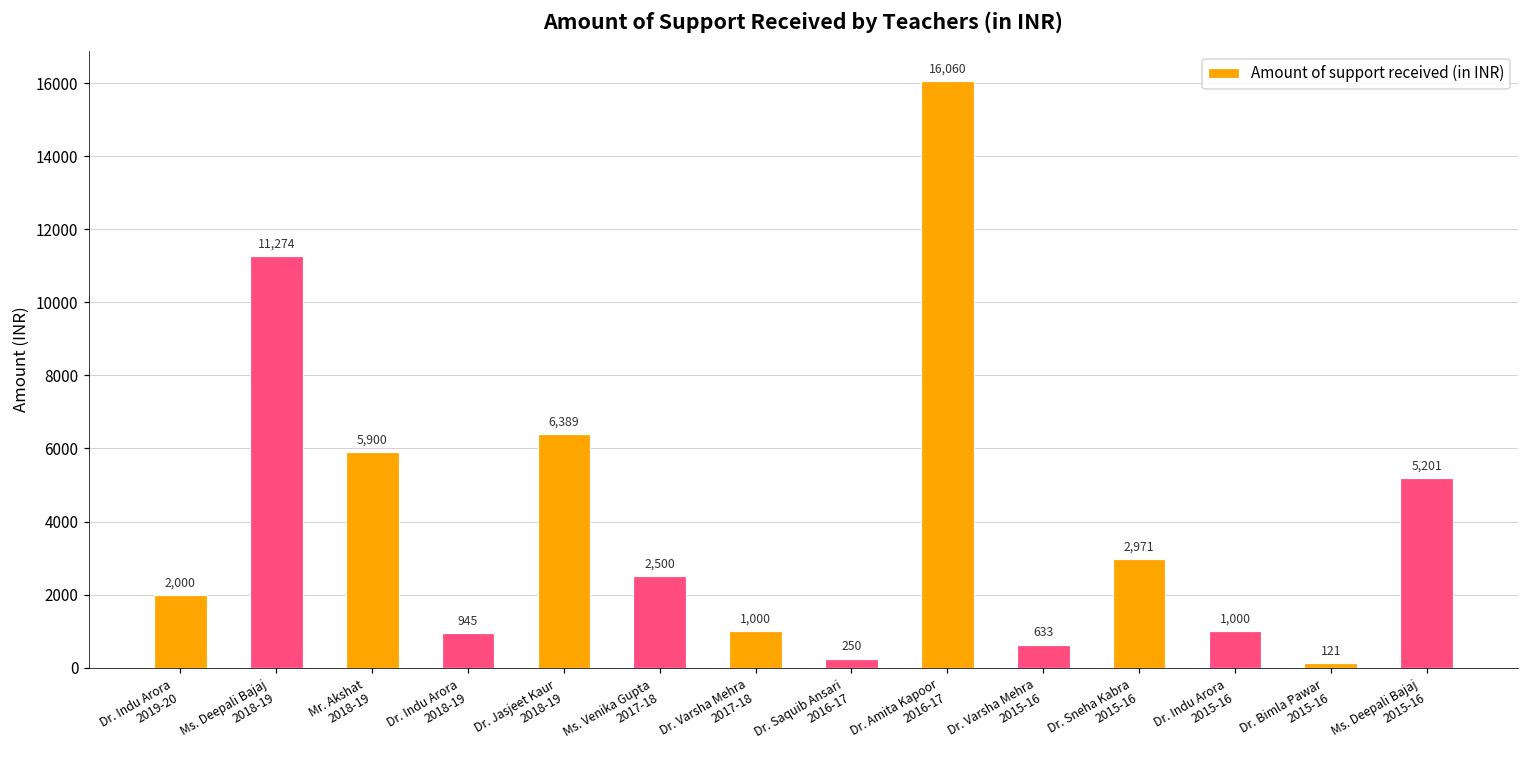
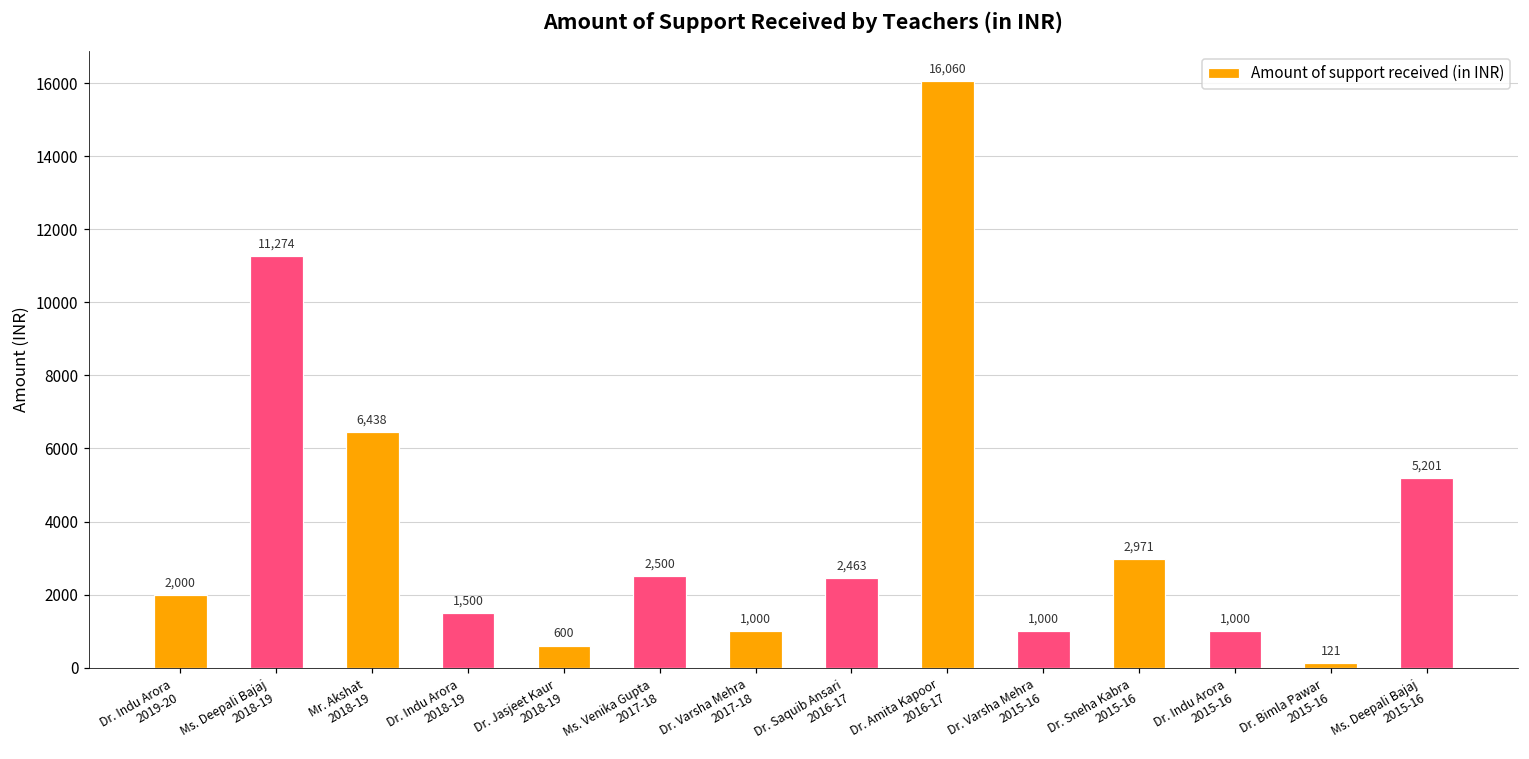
Mr. Akshat 2018-19: 5,900 -> 6,438
Dr. Indu Arora 2018-19: 945 -> 1,500
Dr. Jasjeet Kaur 2018-19: 6,389 -> 600
Dr. Saquib Ansari 2016-17: 250 -> 2,463
Dr. Varsha Mehra 2015-16: 633 -> 1,000
